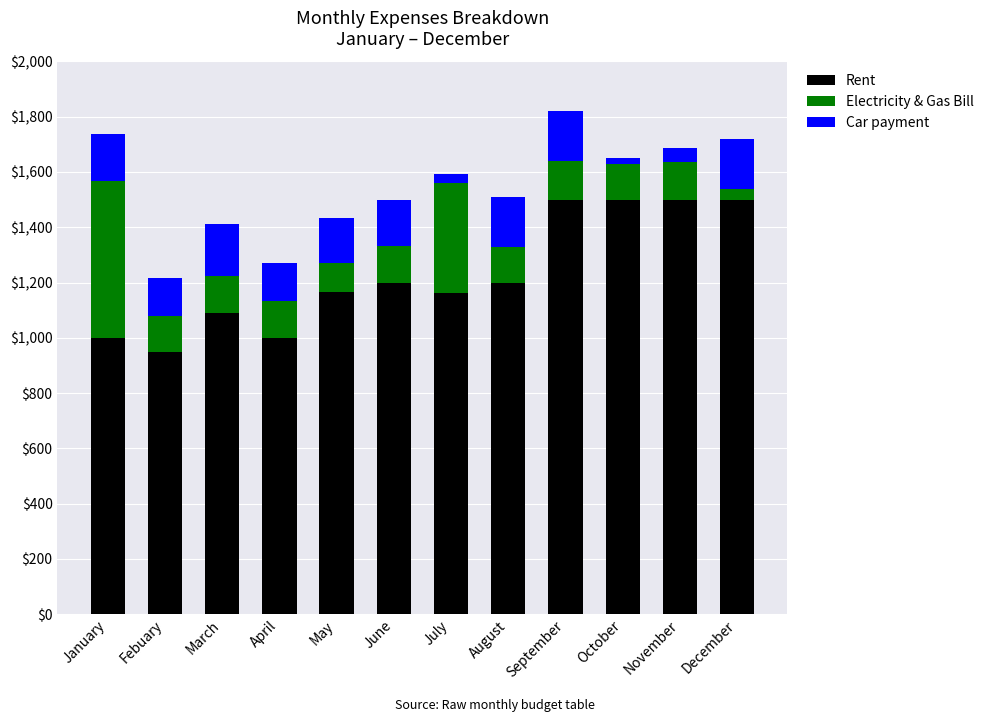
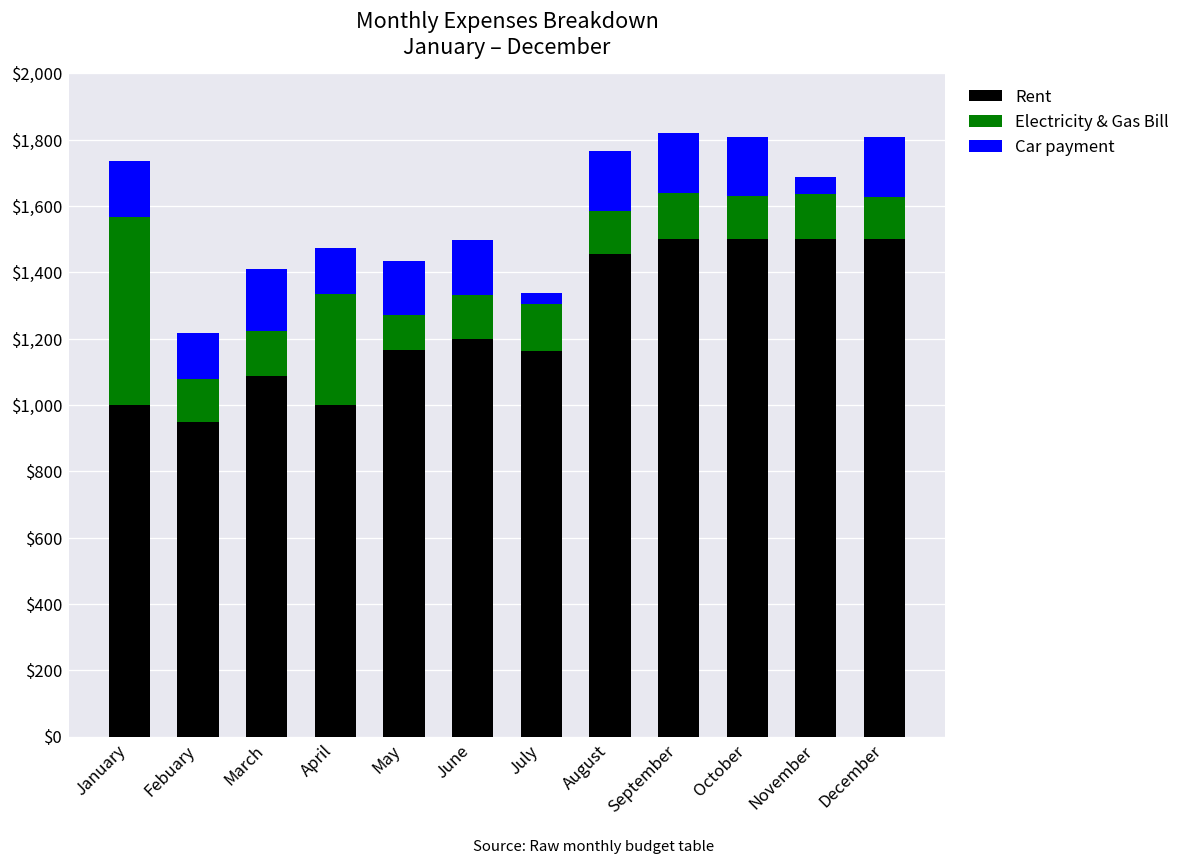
Electricity & Gas Bill, April: $130 -> $330
Electricity & Gas Bill, July: $400 -> $140
Rent, August: $1,200 -> $1,460
Car payment, October: $20 -> $180
Electricity & Gas Bill, December: $40 -> $130
